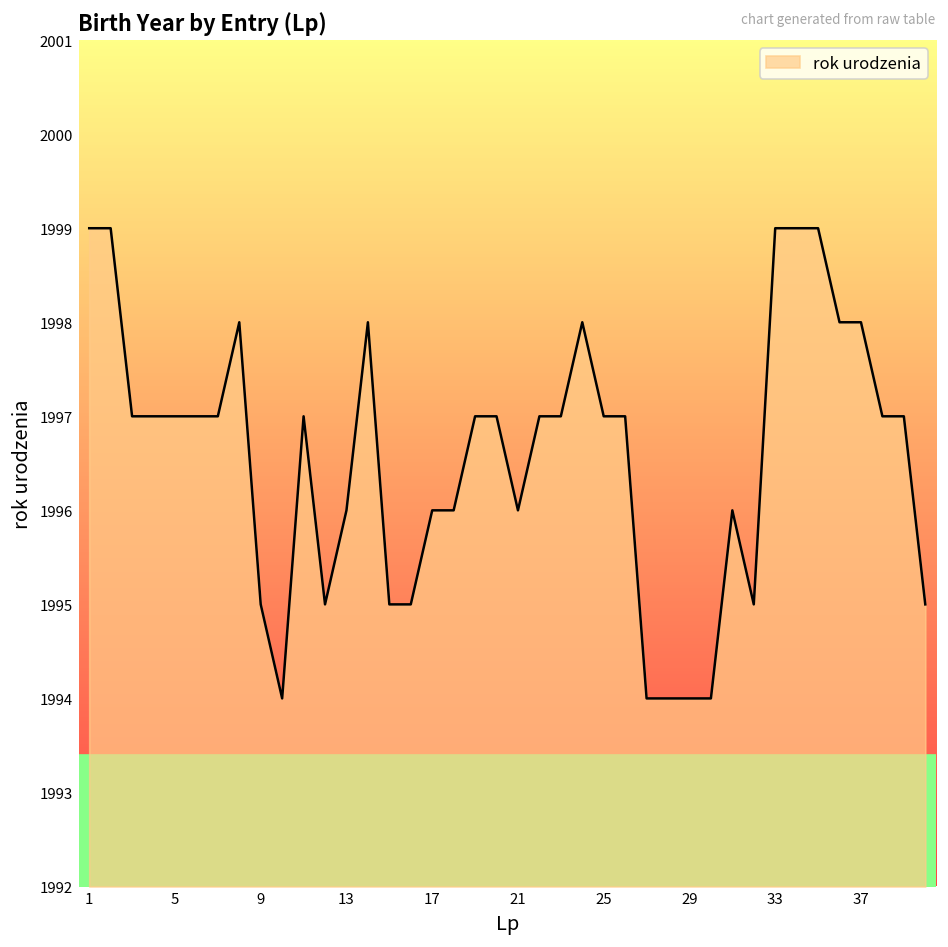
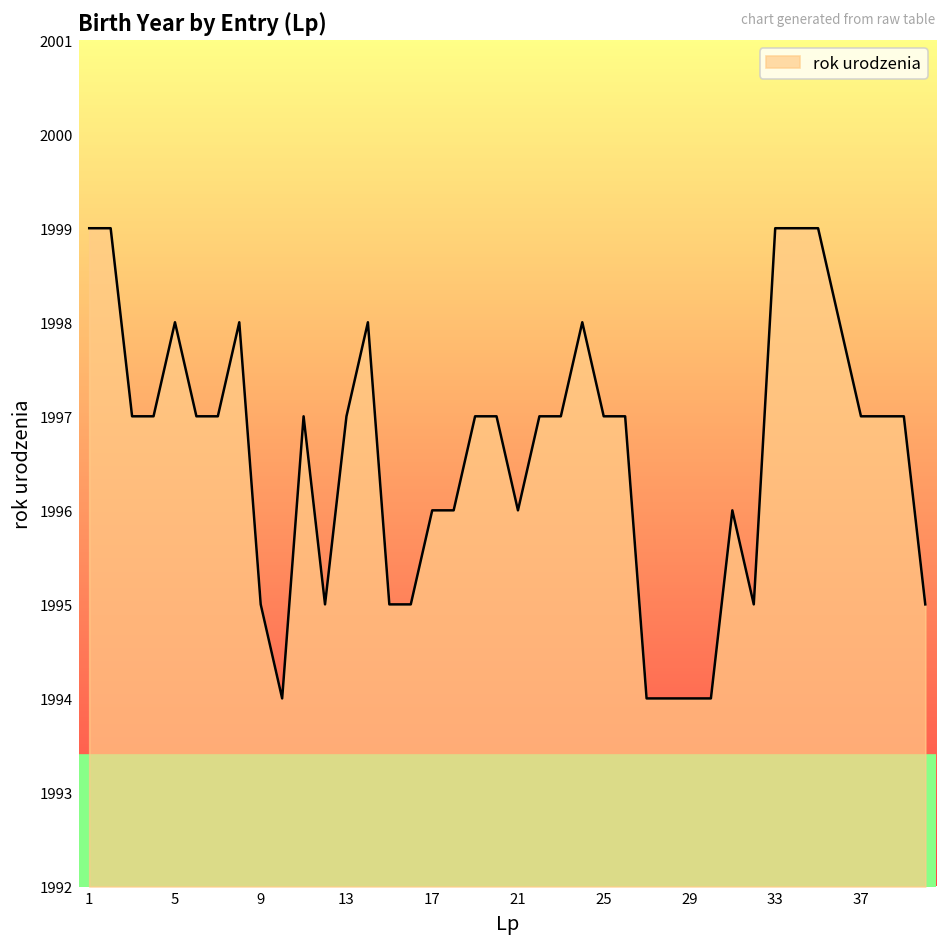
5: 1997 -> 1998
13: 1996 -> 1997
37: 1998 -> 1997
